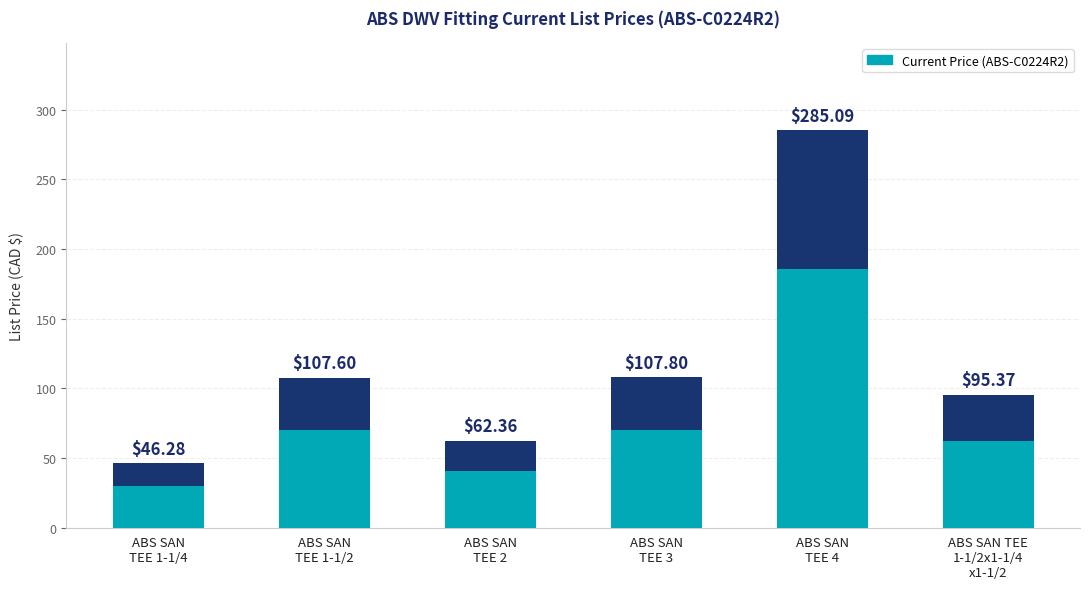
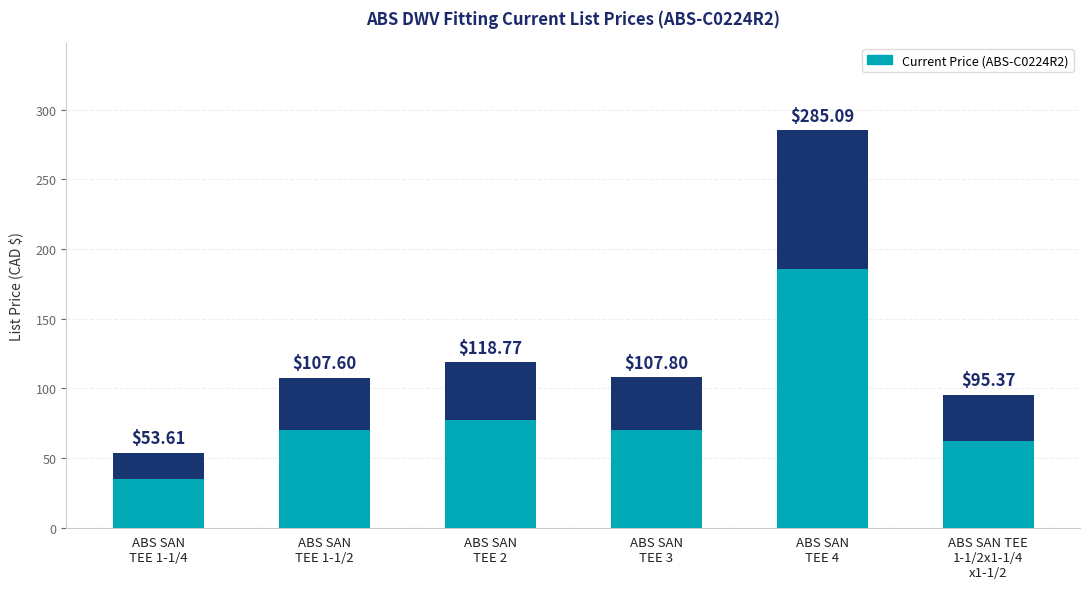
Current Price (ABS-C0224R2), ABS SAN TEE 1-1/4: $46.28 -> $53.61
Current Price (ABS-C0224R2), ABS SAN TEE 2: $62.36 -> $118.77
